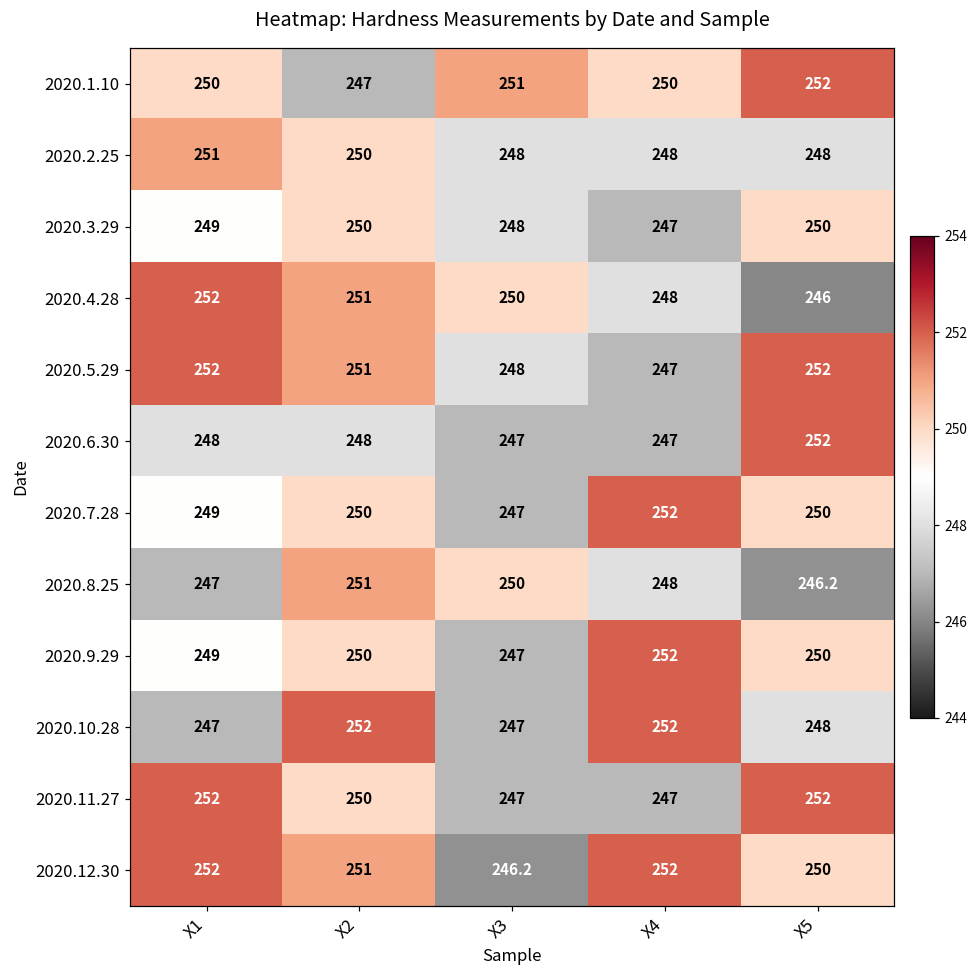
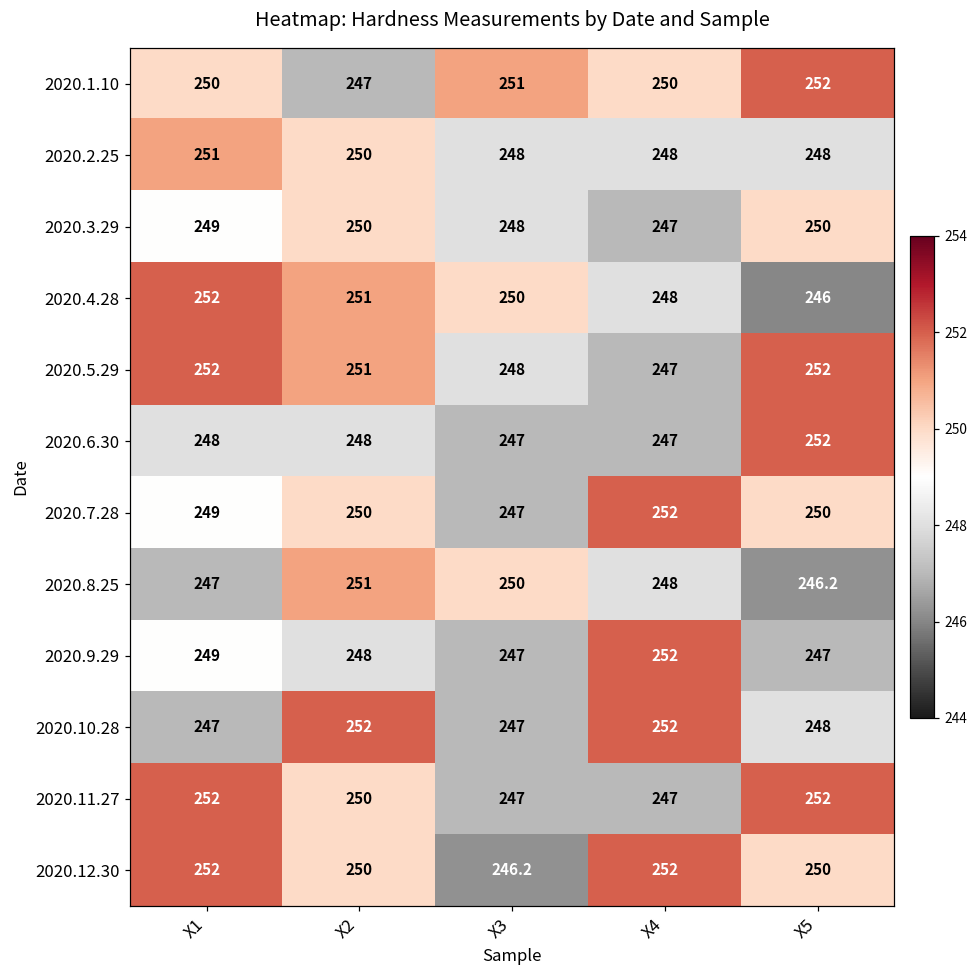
2020.9.29, X2: 250 -> 248
2020.9.29, X5: 250 -> 247
2020.12.30, X2: 251 -> 250
